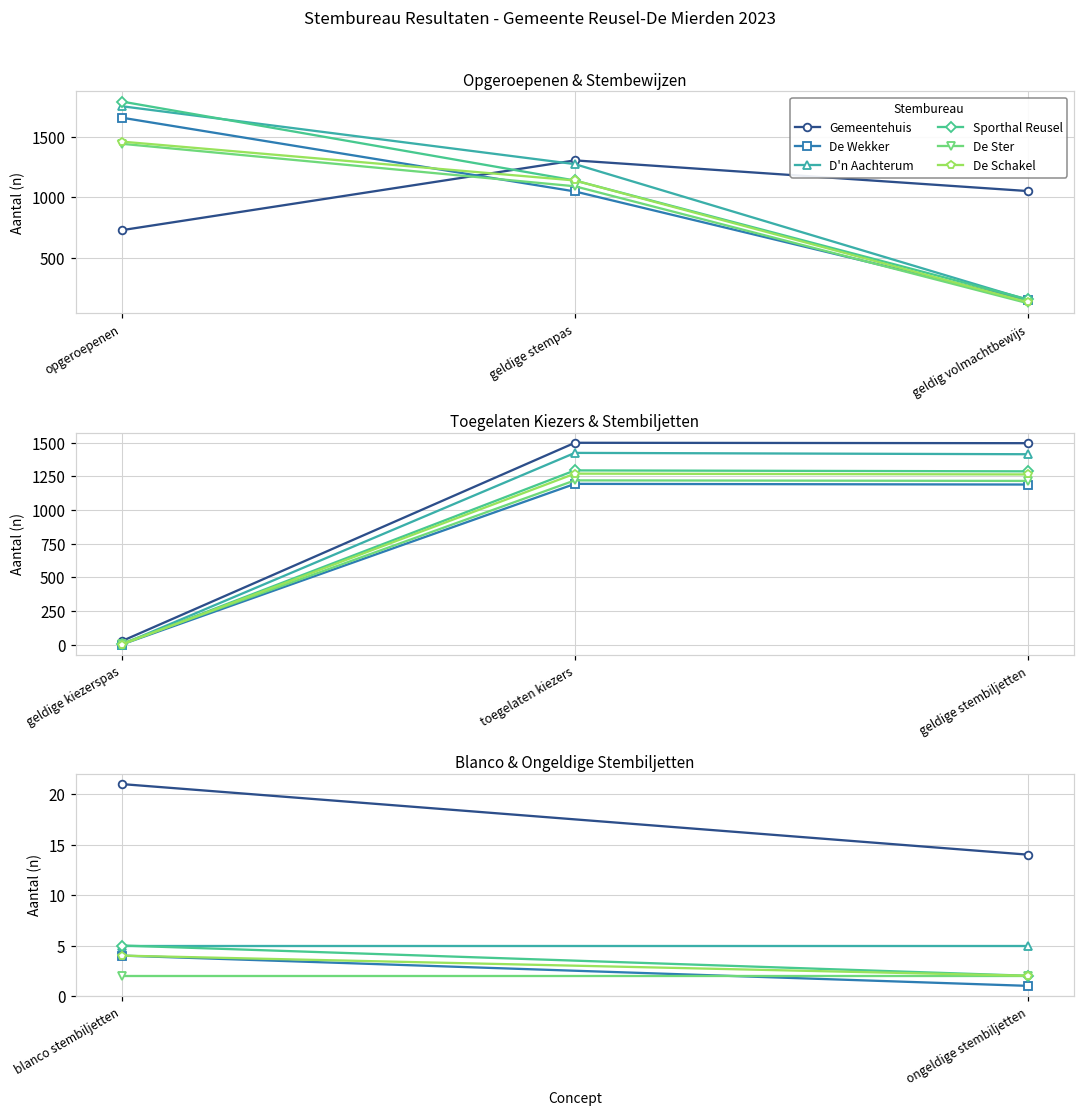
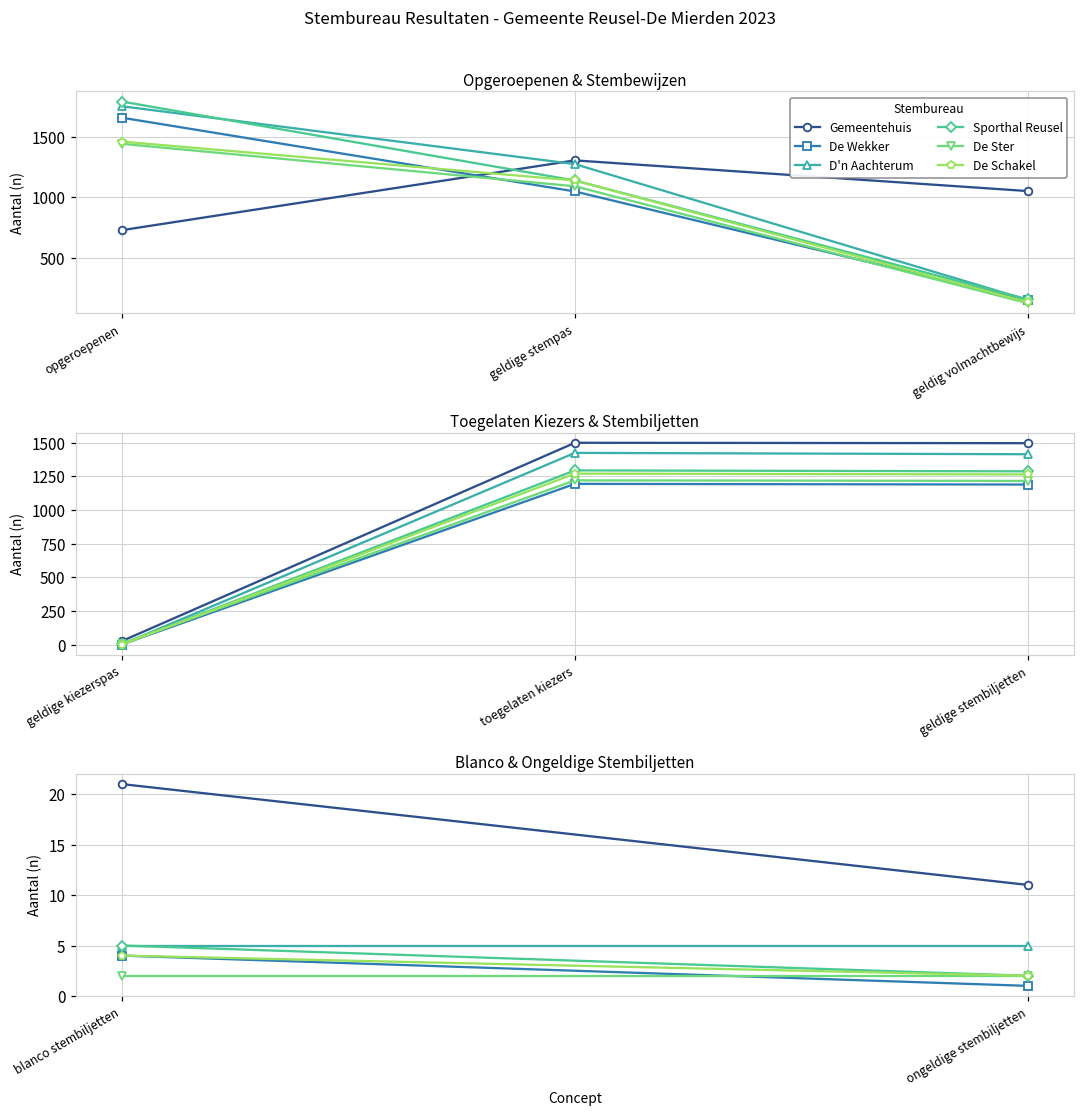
Blanco & Ongeldige Stembiljetten, Gemeentehuis, ongeldige stembiljetten: 14 -> 11
